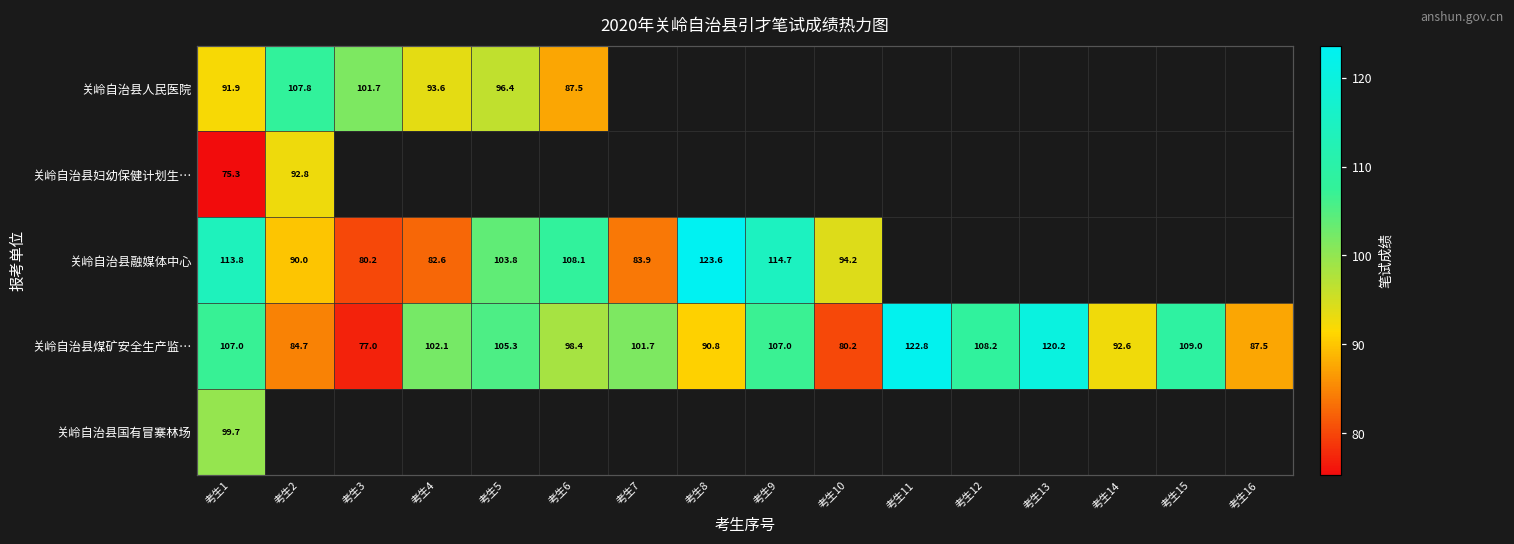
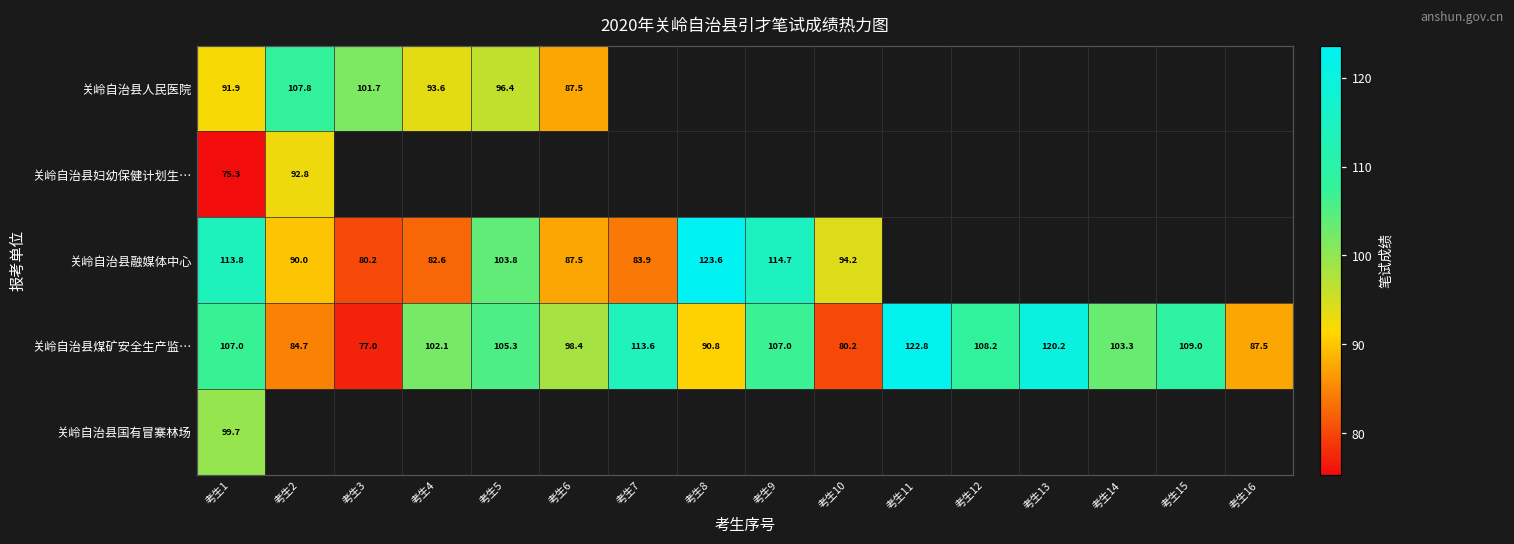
关岭自治县融媒体中心, 考生6: 108.1 -> 87.5
关岭自治县煤矿安全生产监…, 考生7: 101.7 -> 113.6
关岭自治县煤矿安全生产监…, 考生14: 92.6 -> 103.3
